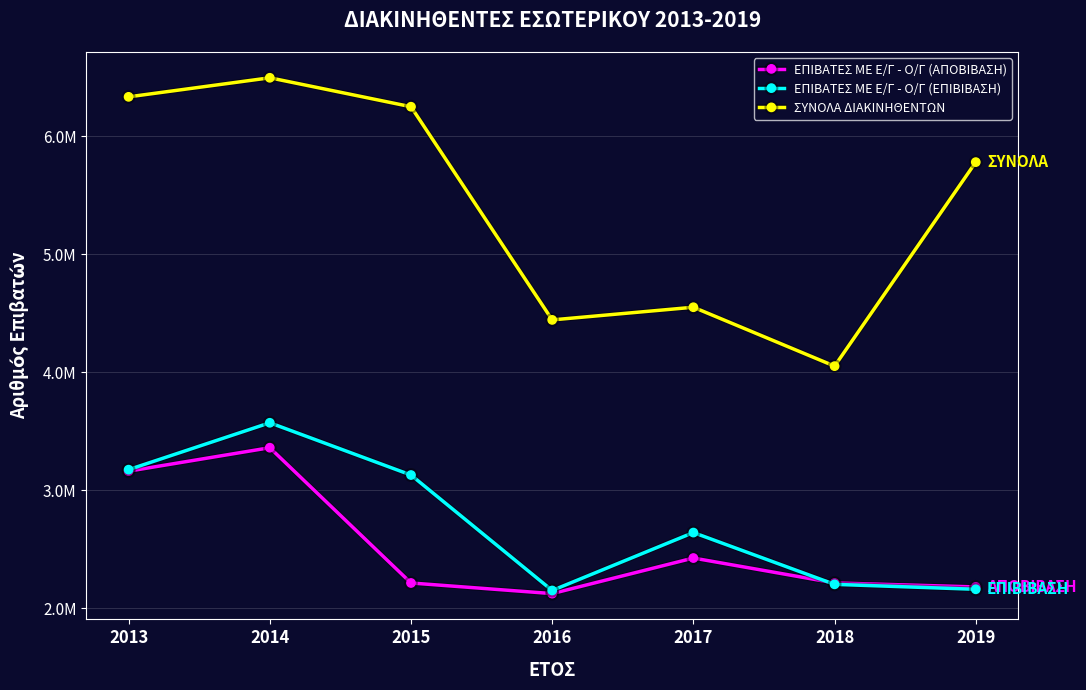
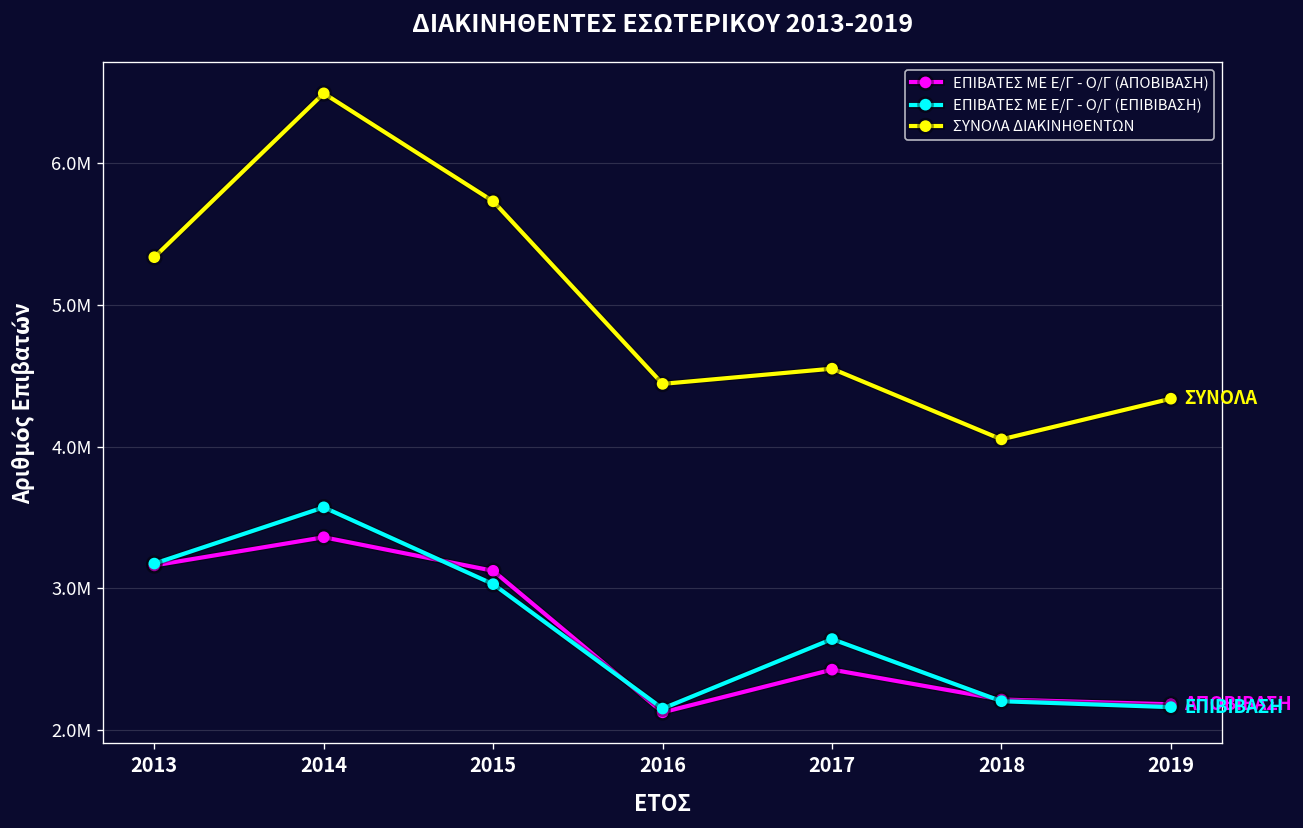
ΣΥΝΟΛΑ ΔΙΑΚΙΝΗΘΕΝΤΩΝ, 2013: 6330000 -> 5340000
ΕΠΙΒΑΤΕΣ ΜΕ Ε/Γ - Ο/Γ (ΑΠΟΒΙΒΑΣΗ), 2015: 2210000 -> 3120000
ΕΠΙΒΑΤΕΣ ΜΕ Ε/Γ - Ο/Γ (ΕΠΙΒΙΒΑΣΗ), 2015: 3130000 -> 3030000
ΣΥΝΟΛΑ ΔΙΑΚΙΝΗΘΕΝΤΩΝ, 2015: 6250000 -> 5730000
ΣΥΝΟΛΑ ΔΙΑΚΙΝΗΘΕΝΤΩΝ, 2019: 5780000 -> 4340000
